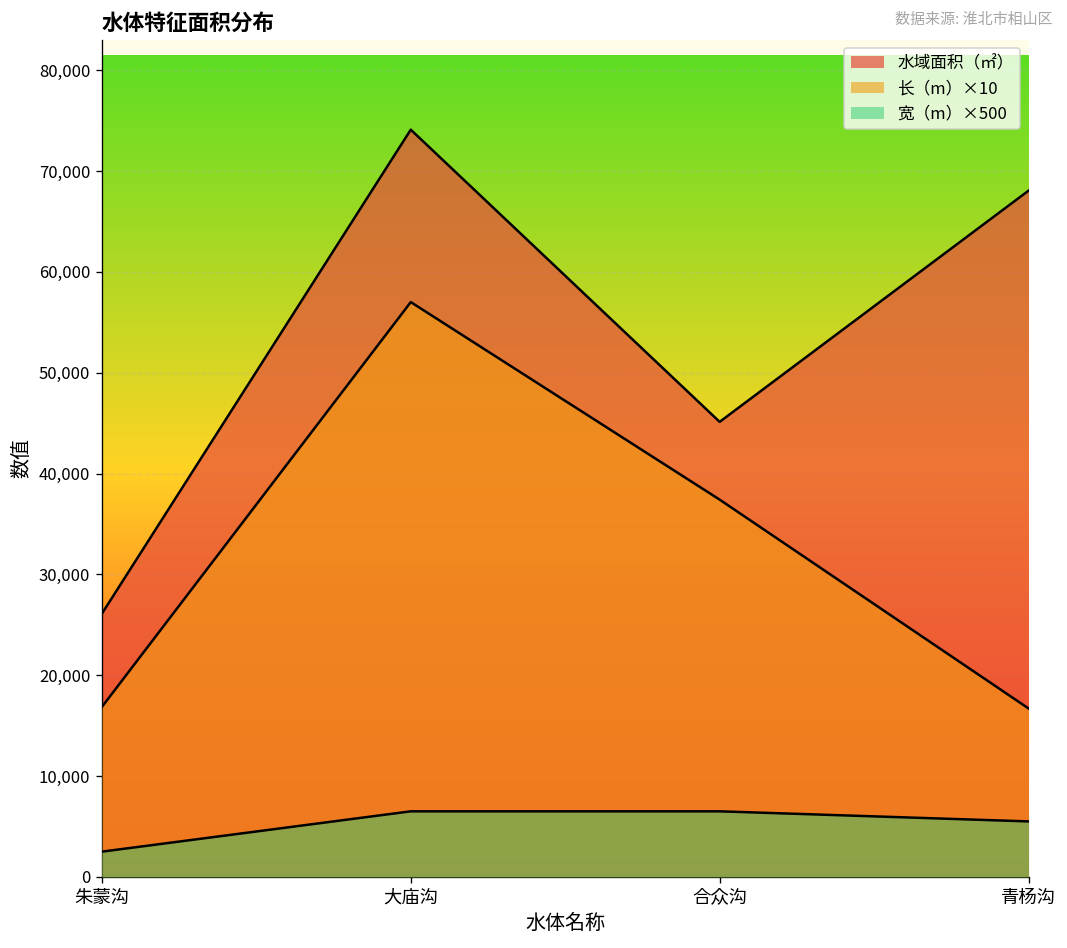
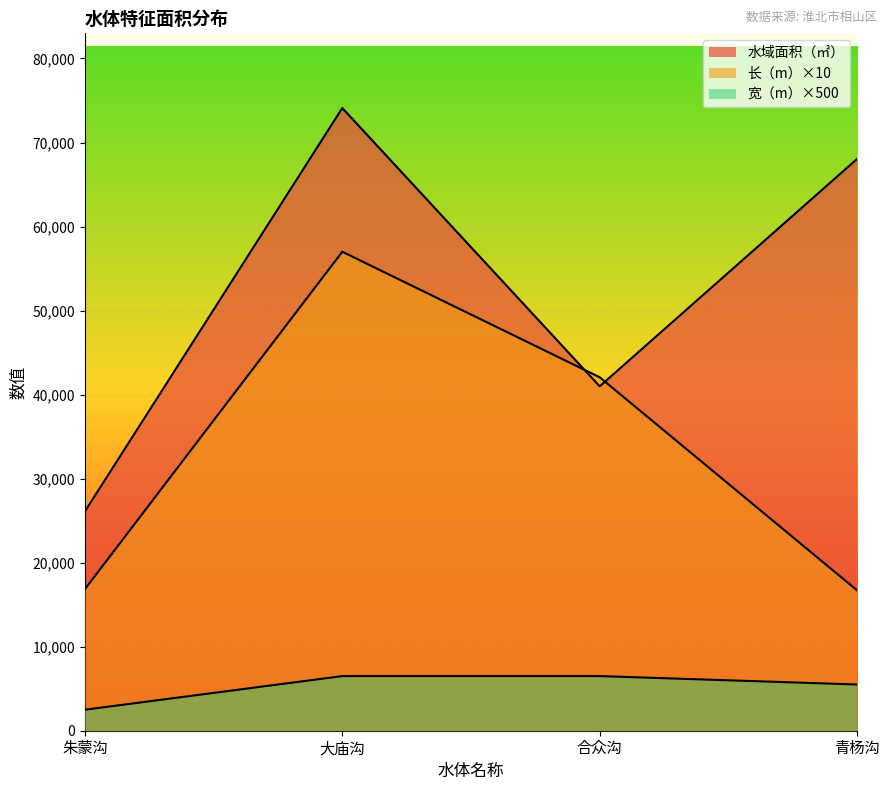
水域面积（㎡）, 合众沟: 45,000 -> 41,000
长（m）×10, 合众沟: 37,000 -> 42,000
